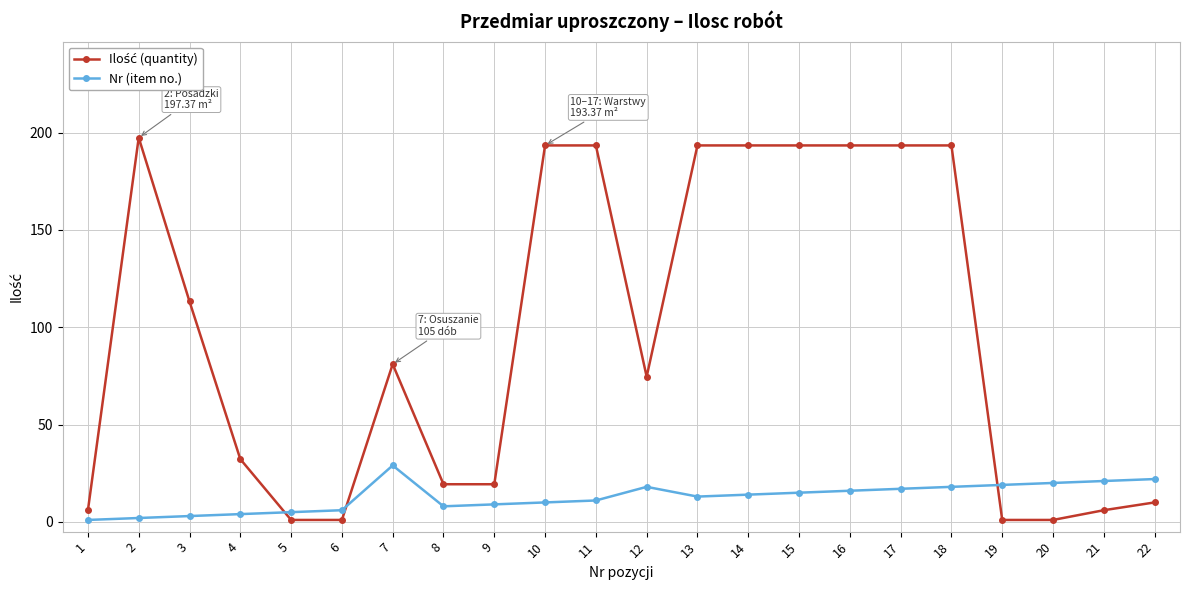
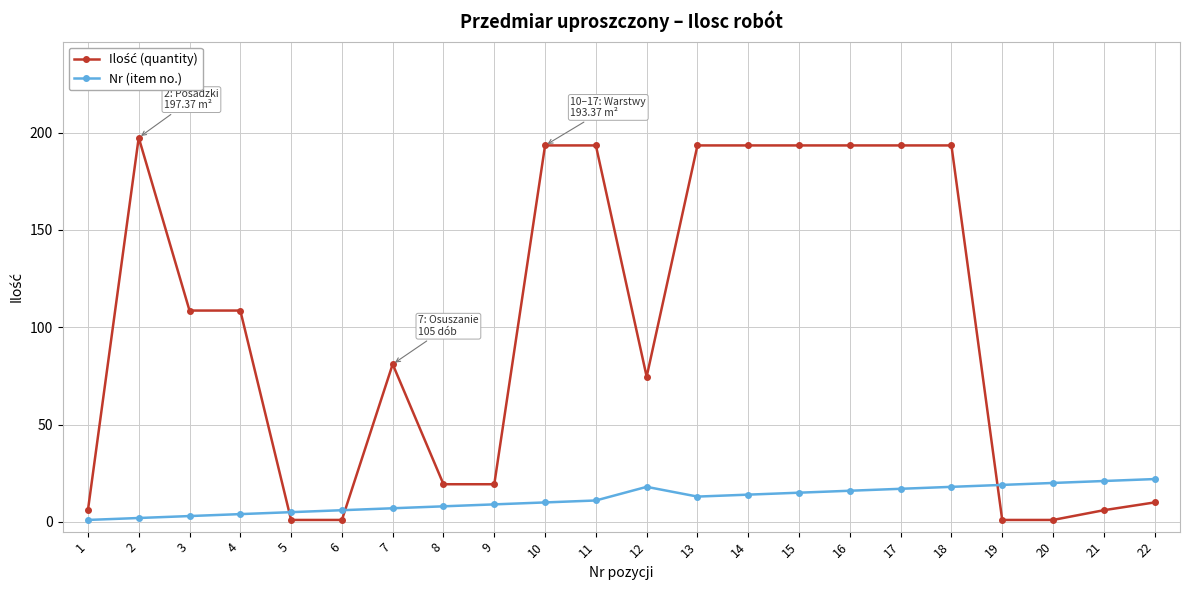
Ilość (quantity), 3: 113 -> 109
Ilość (quantity), 4: 32 -> 109
Nr (item no.), 7: 29 -> 7
